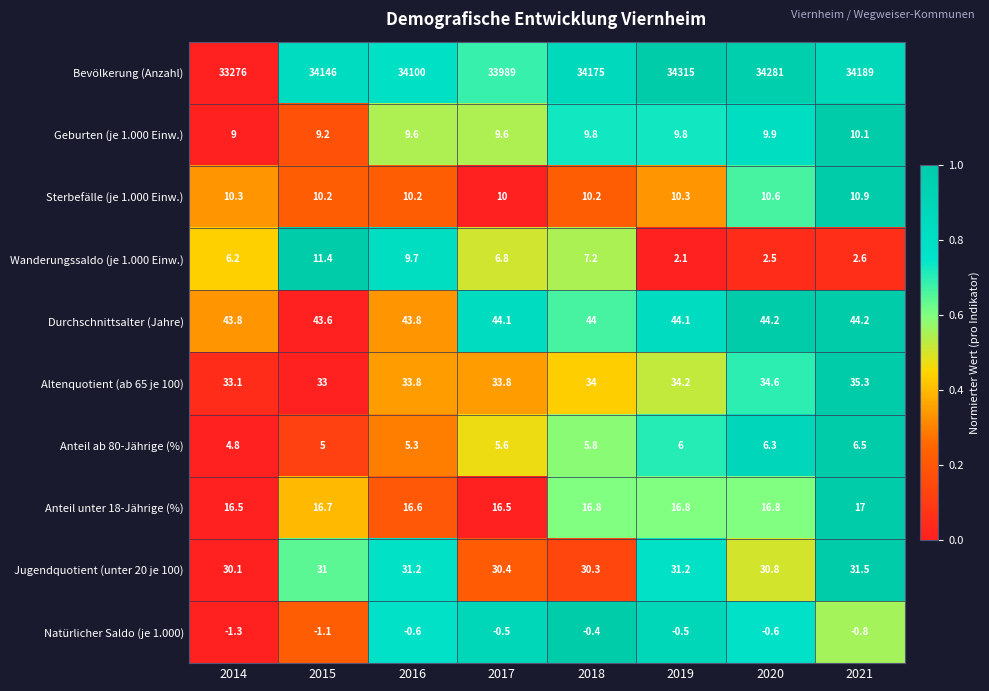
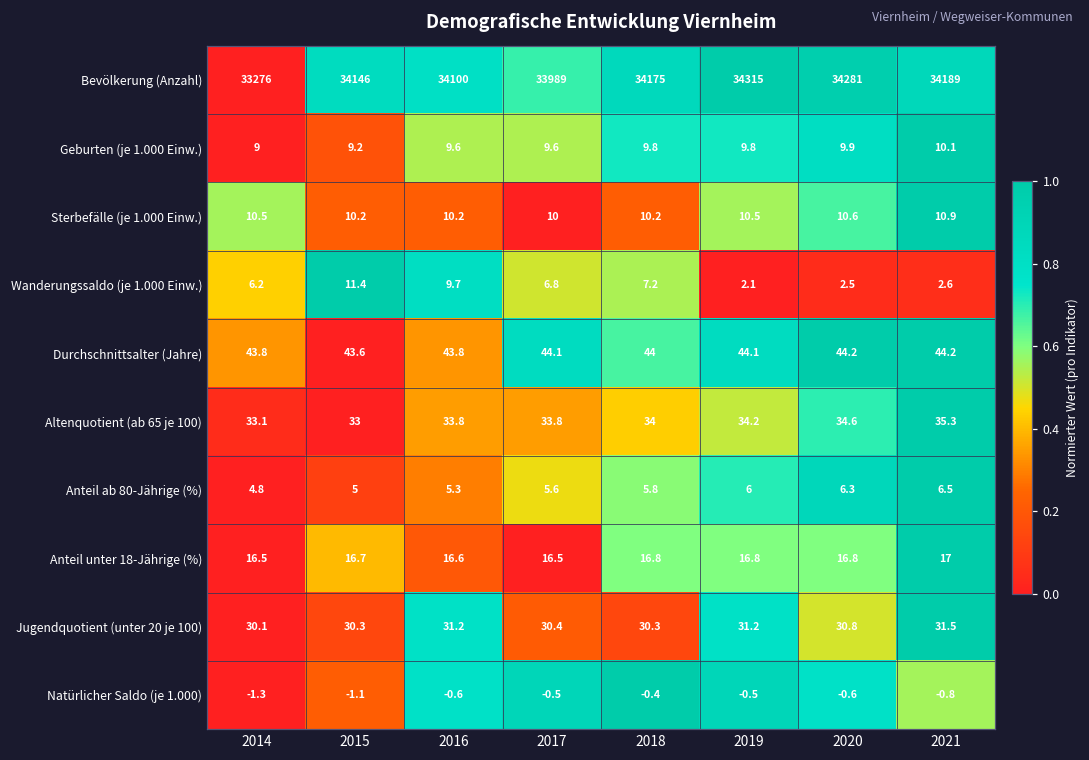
Sterbefälle (je 1.000 Einw.), 2014: 10.3 -> 10.5
Sterbefälle (je 1.000 Einw.), 2019: 10.3 -> 10.5
Jugendquotient (unter 20 je 100), 2015: 31 -> 30.3
